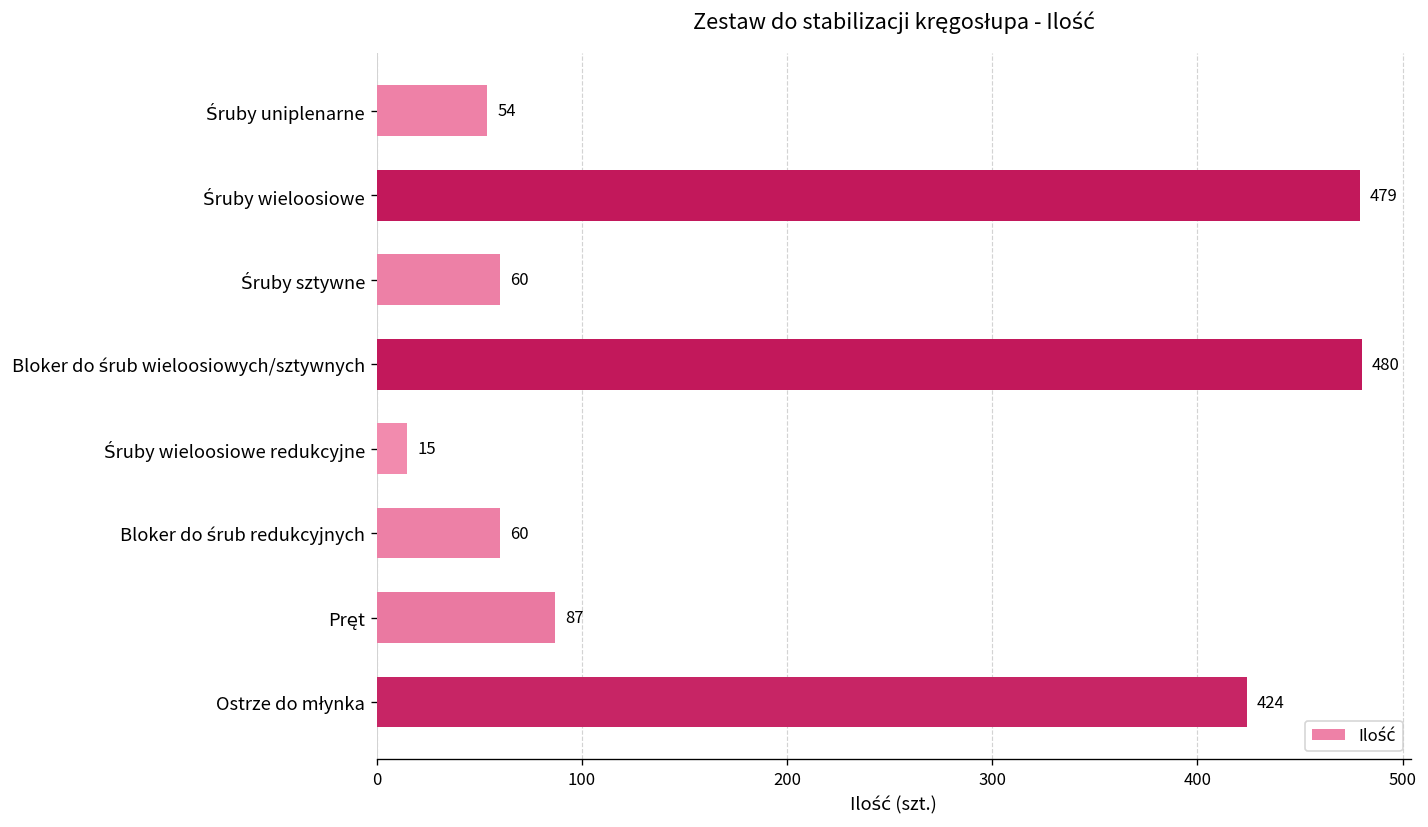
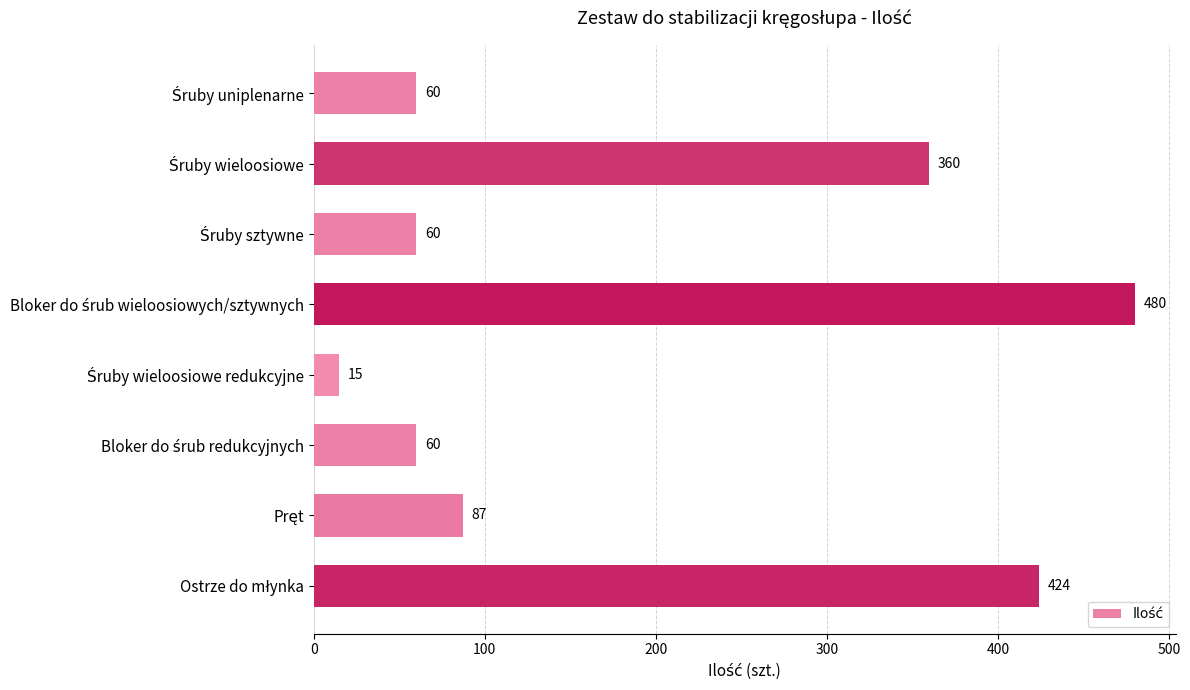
Śruby uniplenarne: 54 -> 60
Śruby wieloosiowe: 479 -> 360
